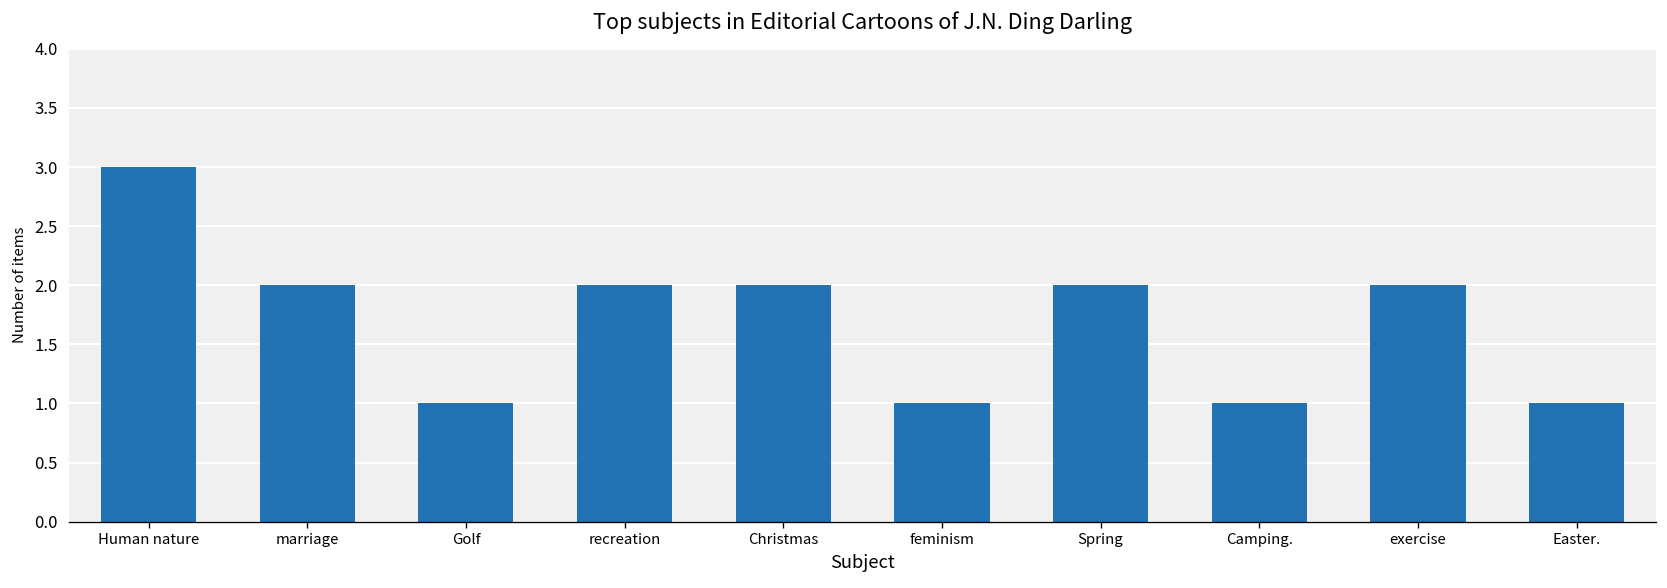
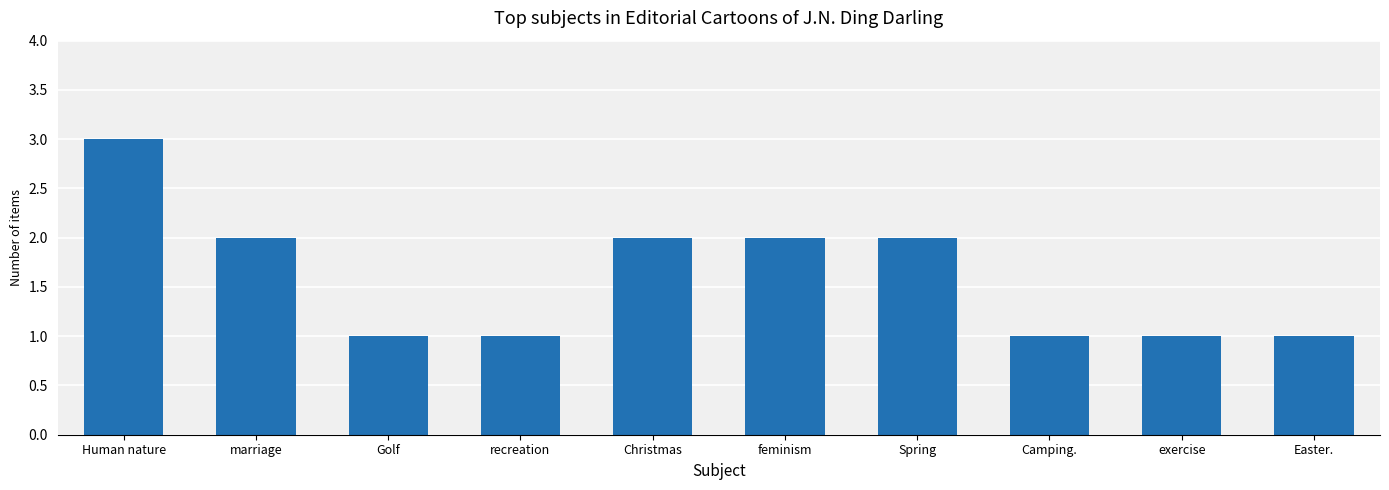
recreation: 2 -> 1
feminism: 1 -> 2
exercise: 2 -> 1
